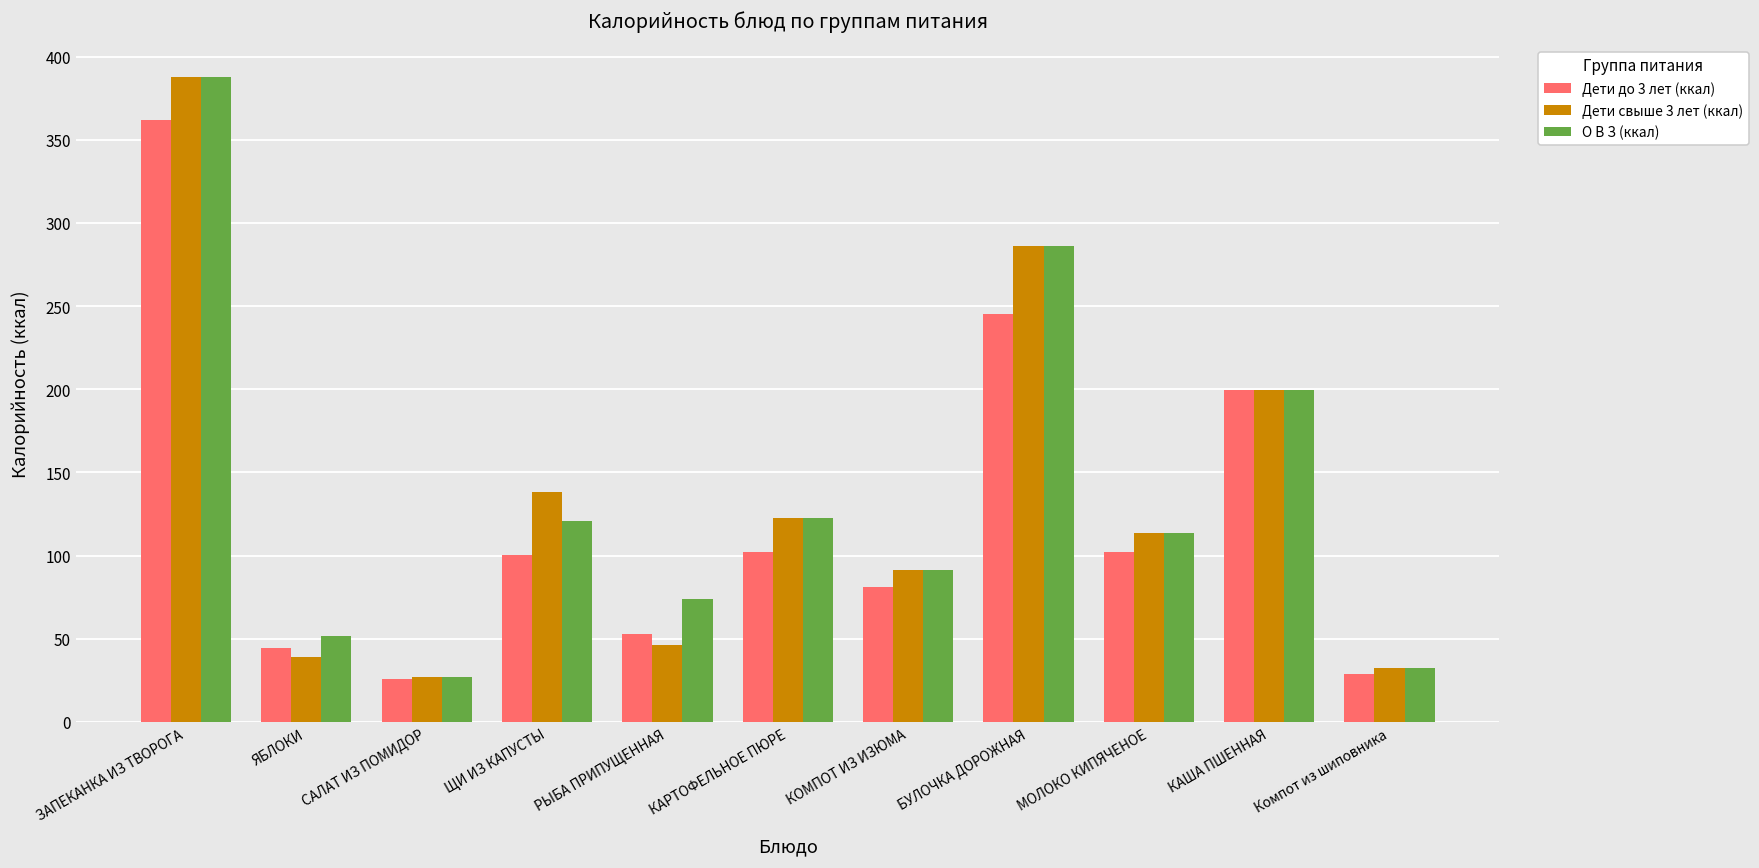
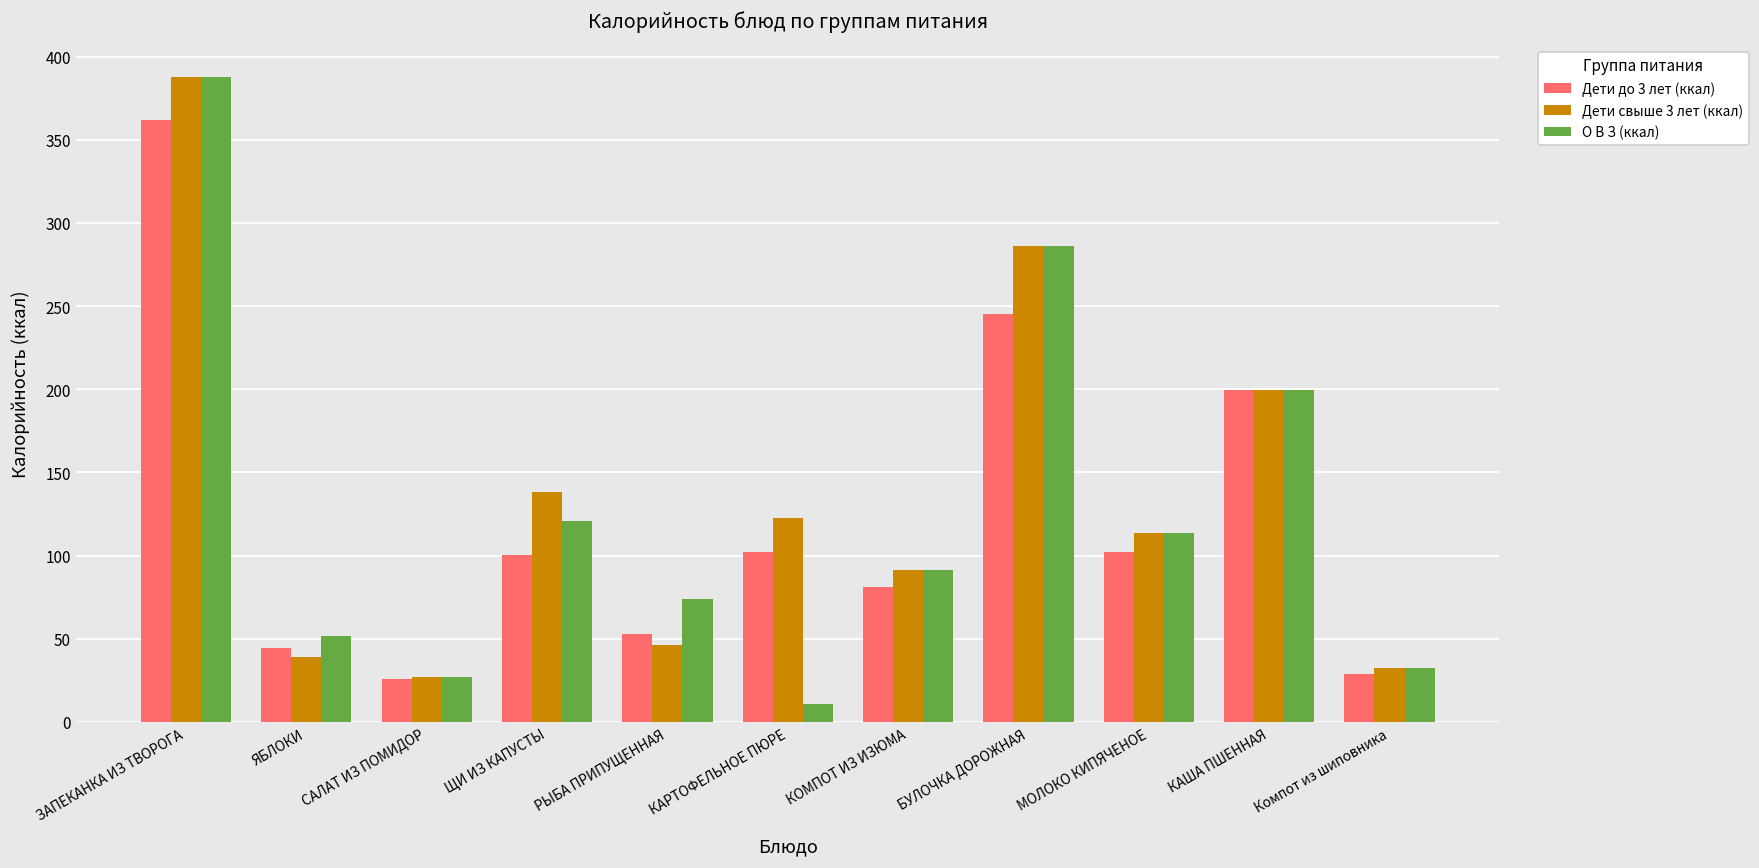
О В З (ккал), КАРТОФЕЛЬНОЕ ПЮРЕ: 123 -> 11
